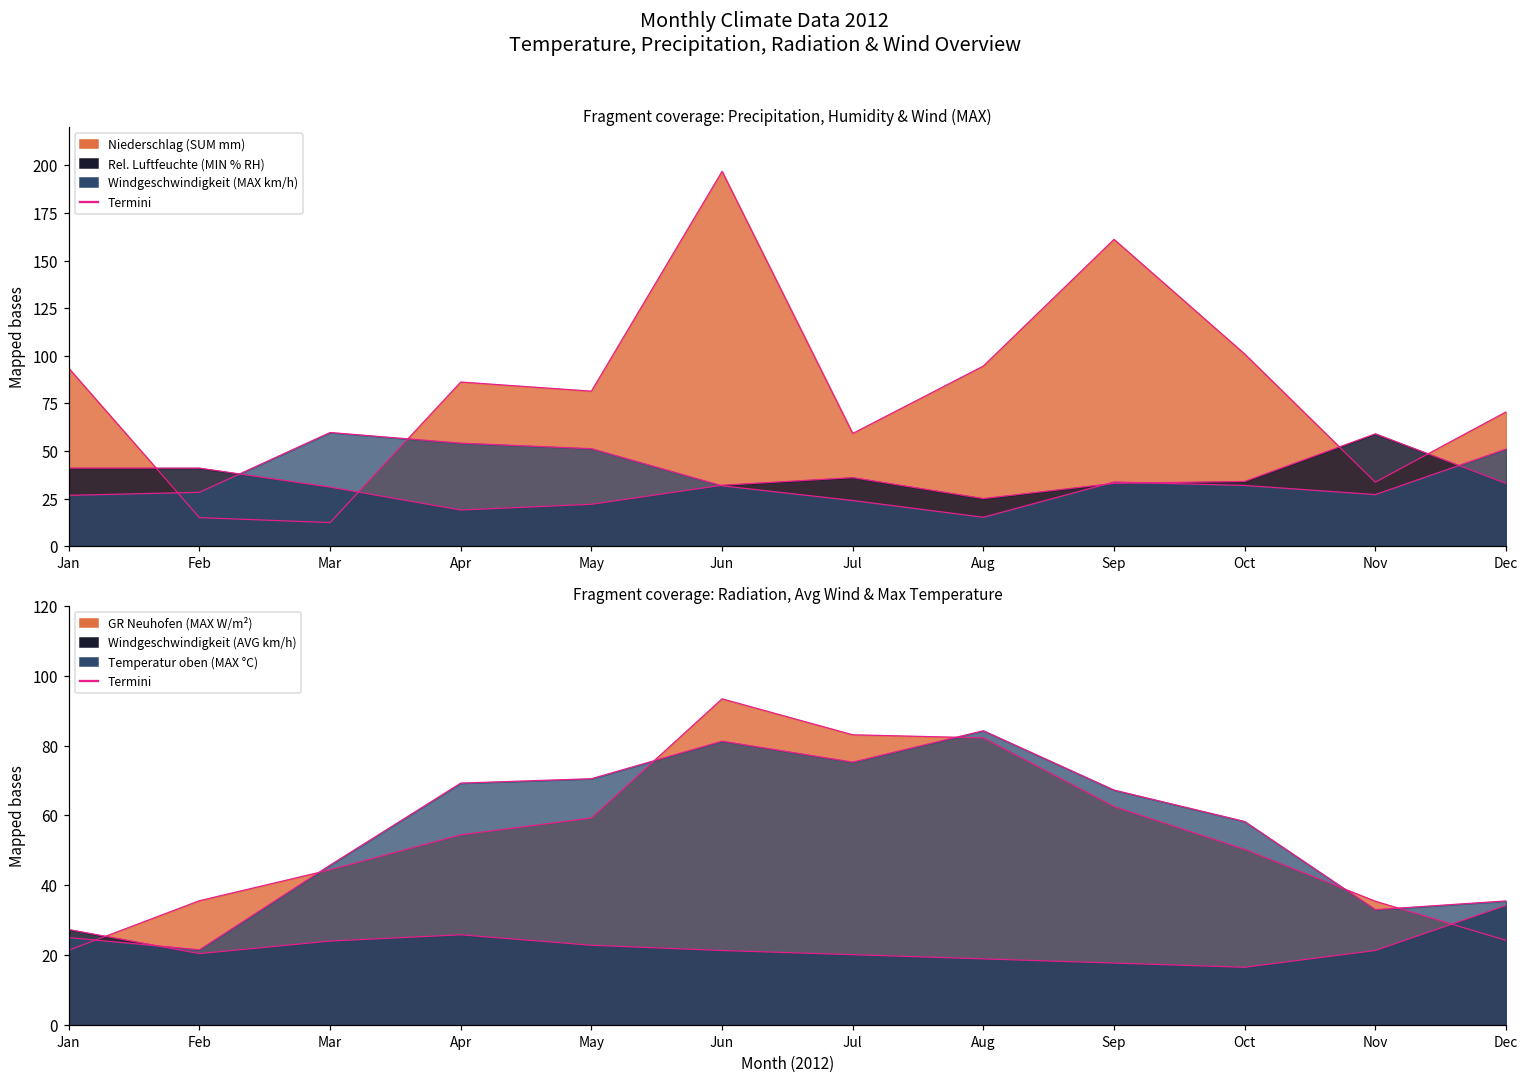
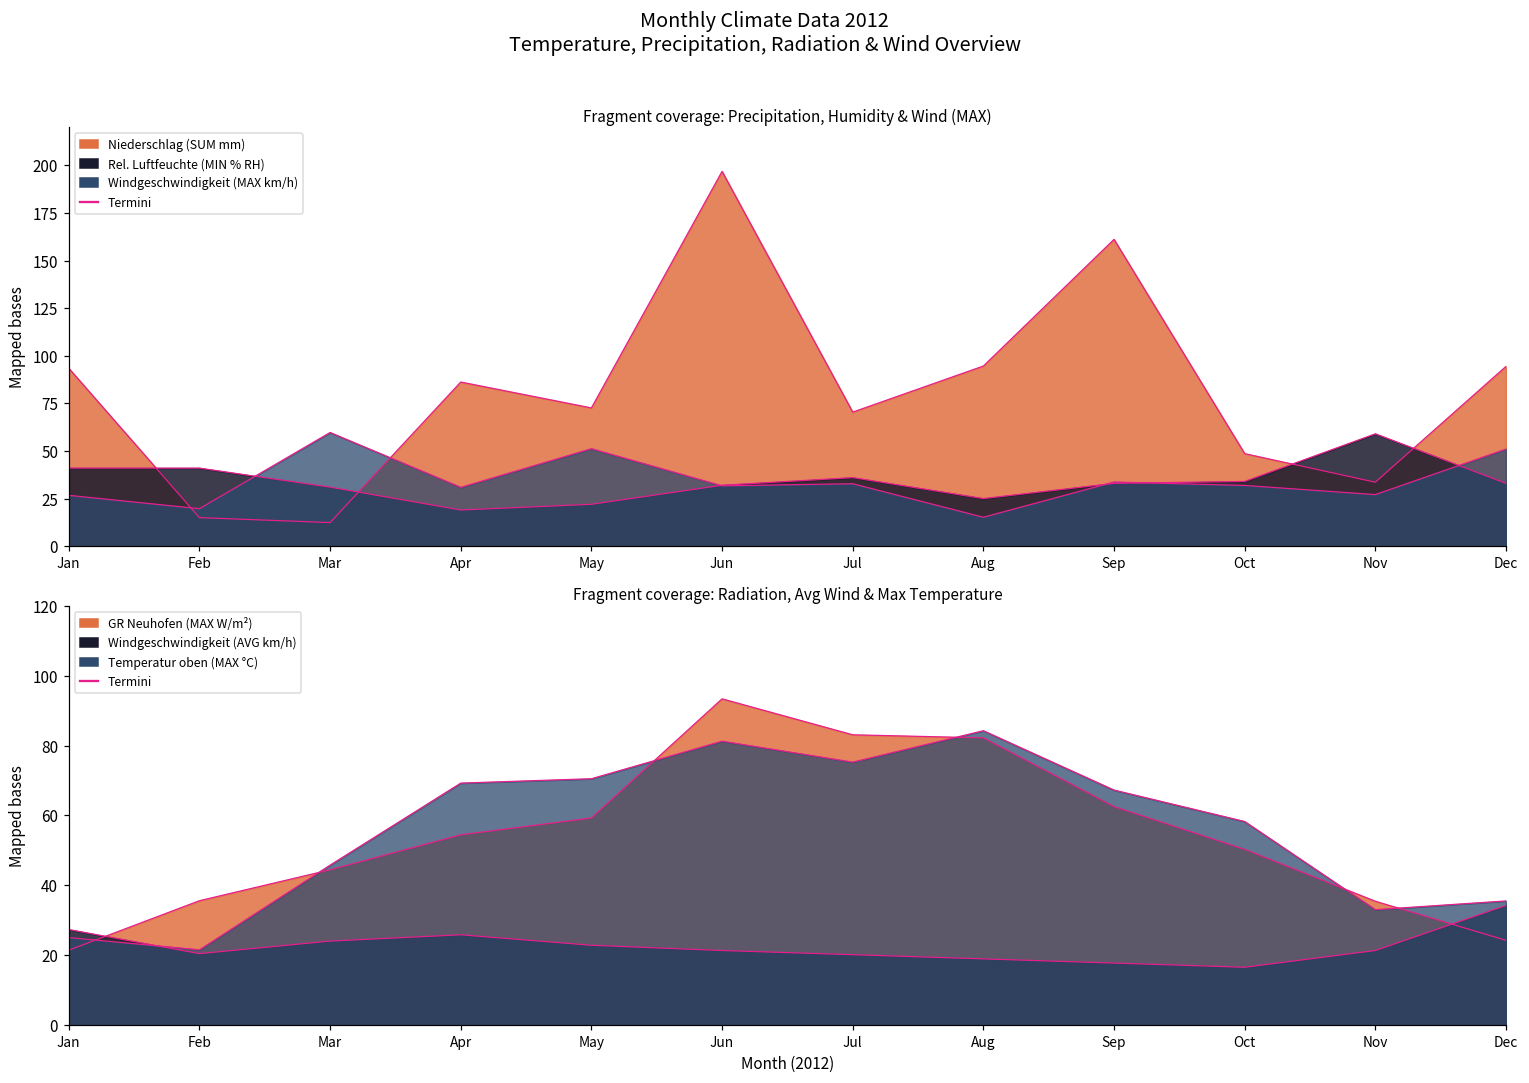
Fragment coverage: Precipitation, Humidity & Wind (MAX), Windgeschwindigkeit (MAX km/h), Feb: 28 -> 20
Fragment coverage: Precipitation, Humidity & Wind (MAX), Windgeschwindigkeit (MAX km/h), Apr: 54 -> 31
Fragment coverage: Precipitation, Humidity & Wind (MAX), Niederschlag (SUM mm), May: 81 -> 73
Fragment coverage: Precipitation, Humidity & Wind (MAX), Niederschlag (SUM mm), Jul: 59 -> 70
Fragment coverage: Precipitation, Humidity & Wind (MAX), Windgeschwindigkeit (MAX km/h), Jul: 24 -> 33
Fragment coverage: Precipitation, Humidity & Wind (MAX), Niederschlag (SUM mm), Oct: 101 -> 49
Fragment coverage: Precipitation, Humidity & Wind (MAX), Niederschlag (SUM mm), Dec: 71 -> 94
